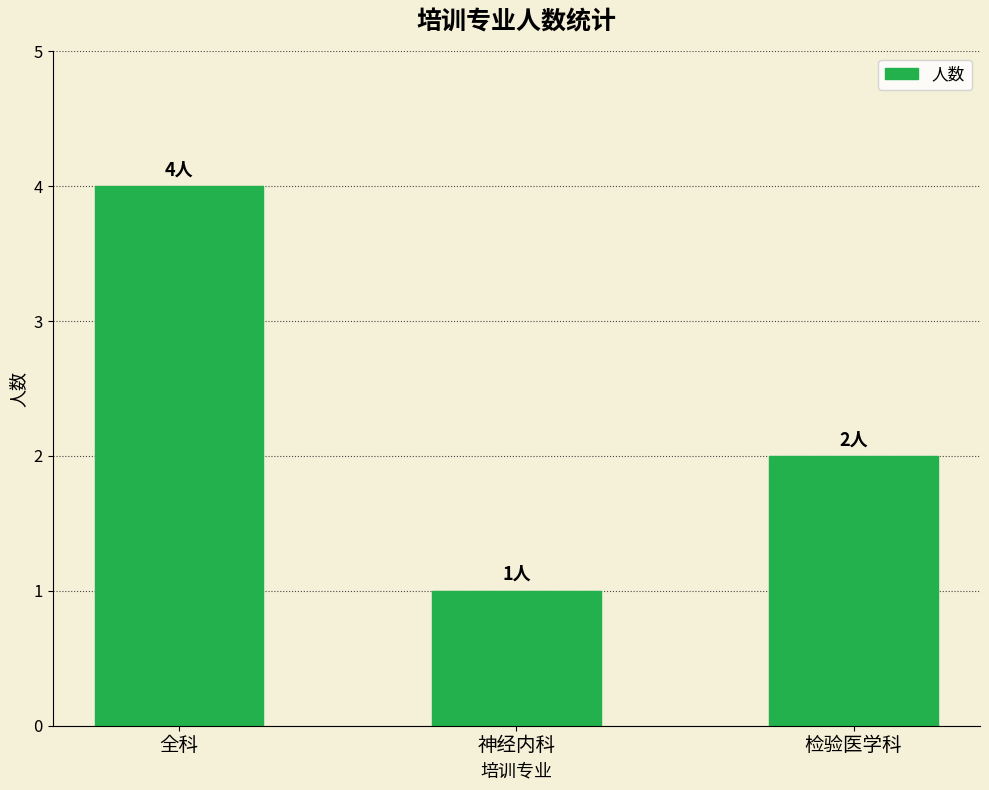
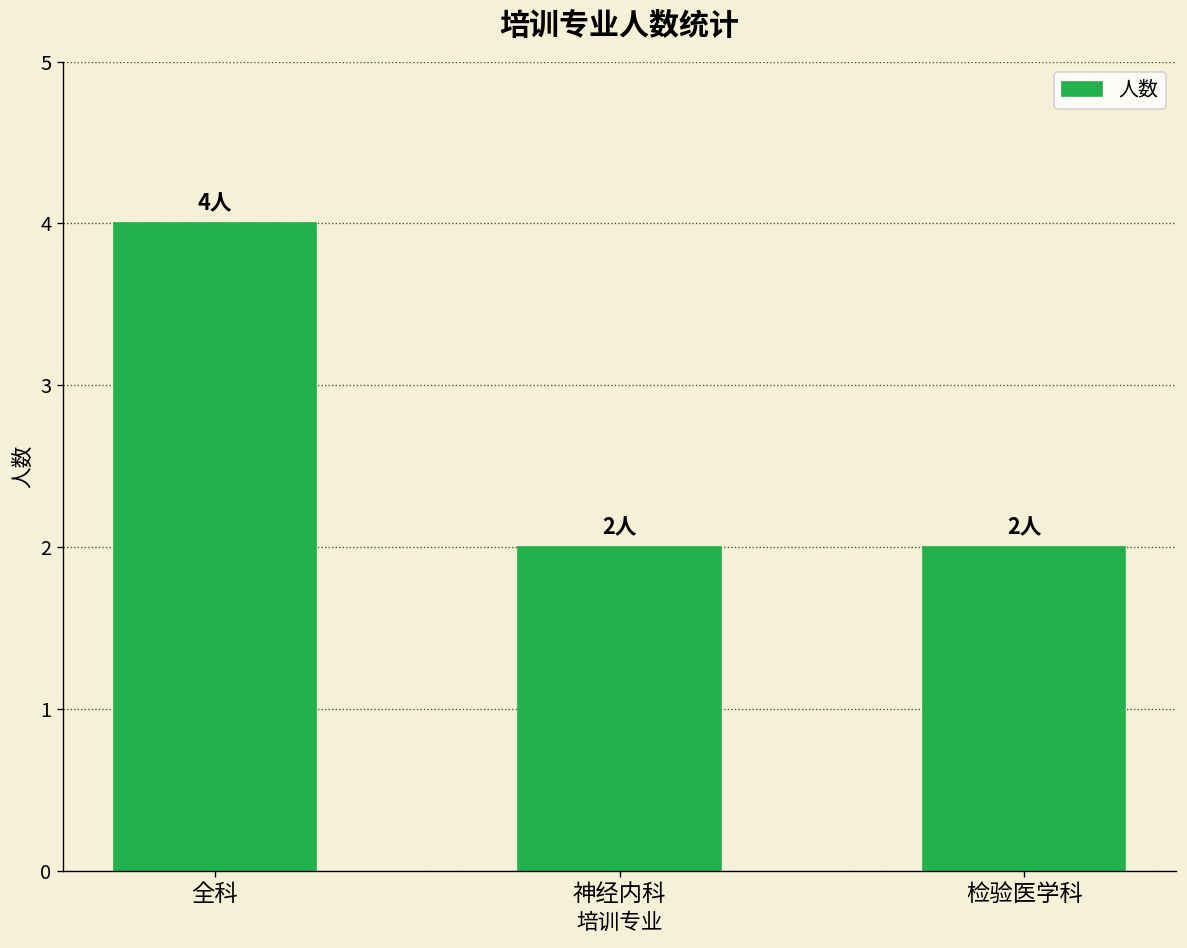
神经内科: 1人 -> 2人
